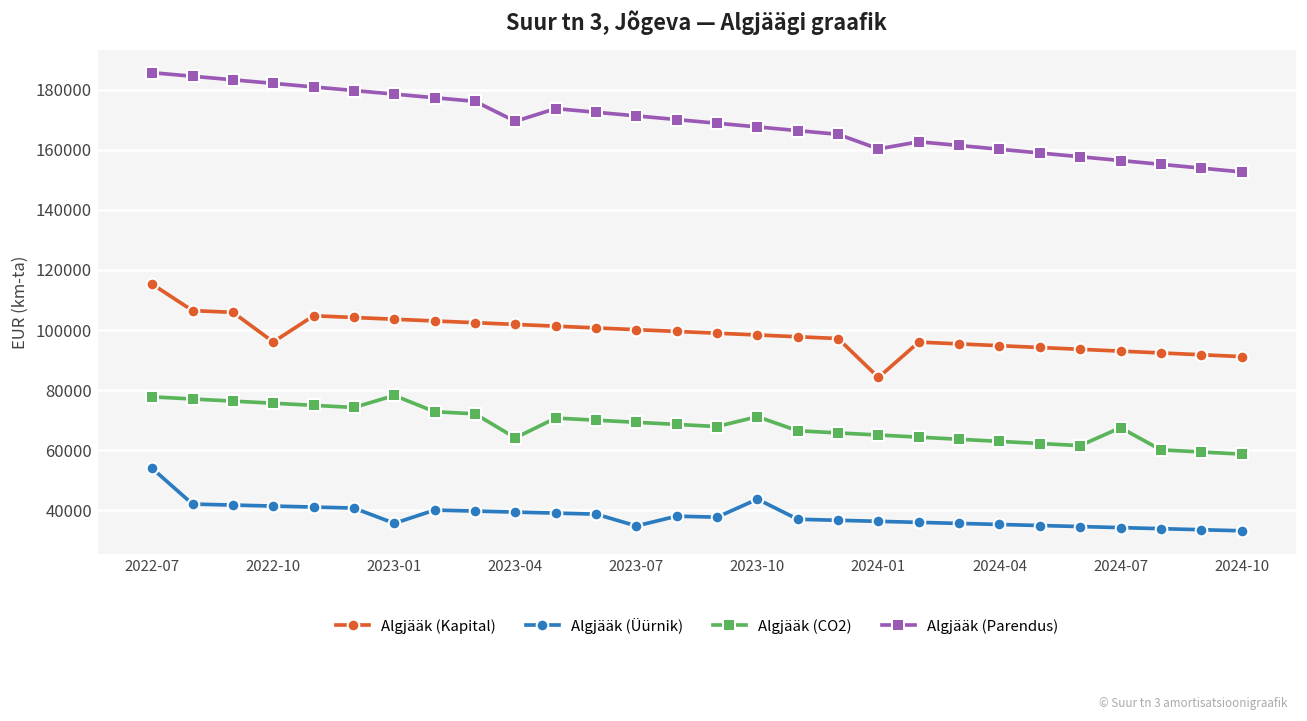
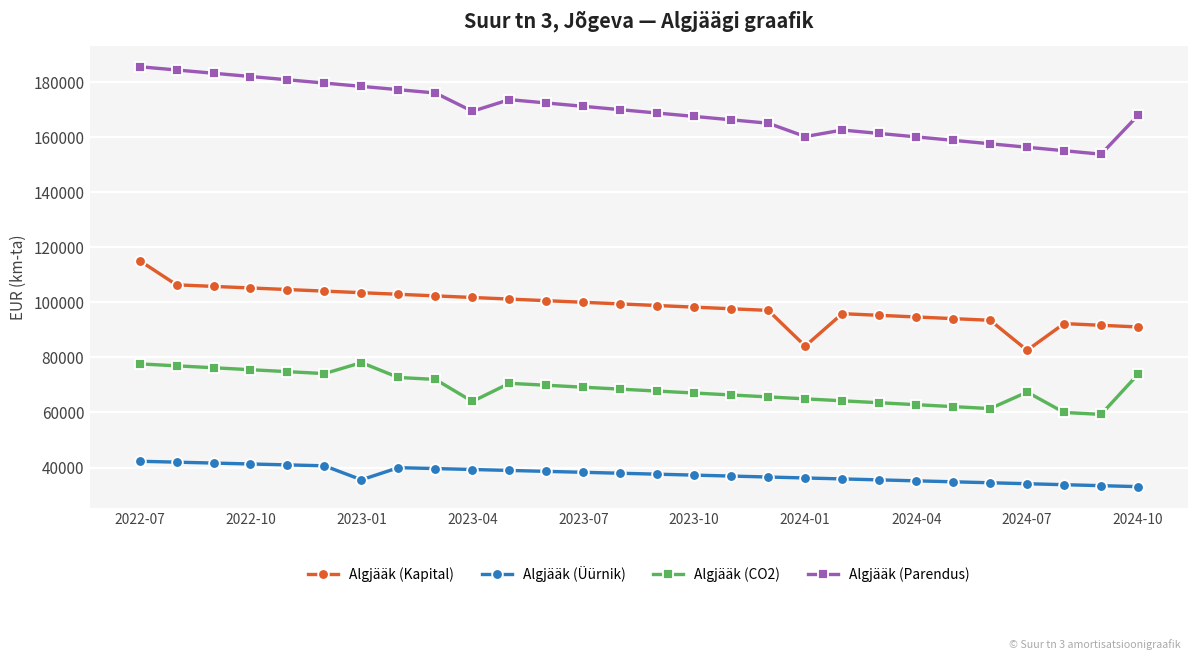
Algjääk (Üürnik), 2022-07: 54000 -> 42000
Algjääk (Kapital), 2022-10: 96000 -> 105000
Algjääk (Üürnik), 2023-07: 35000 -> 38000
Algjääk (Üürnik), 2023-10: 44000 -> 37000
Algjääk (CO2), 2023-10: 71000 -> 67000
Algjääk (Kapital), 2024-07: 93000 -> 83000
Algjääk (CO2), 2024-10: 59000 -> 74000
Algjääk (Parendus), 2024-10: 153000 -> 168000
